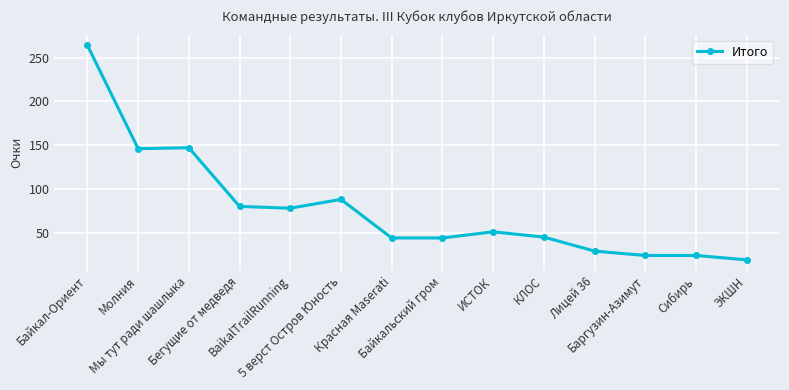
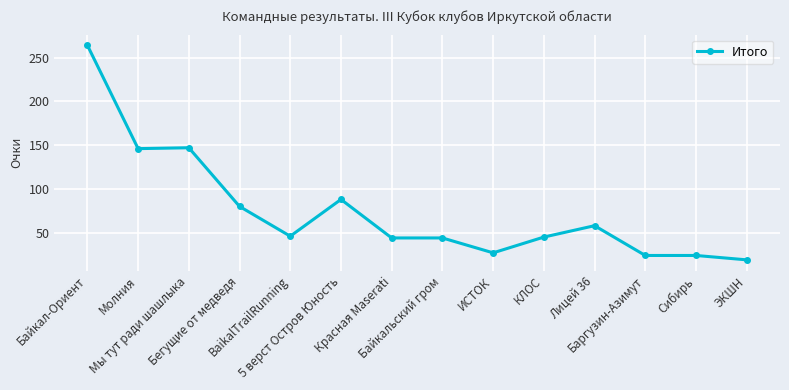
BaikalTrailRunning: 80 -> 50
ИСТОК: 50 -> 30
Лицей 36: 30 -> 60
